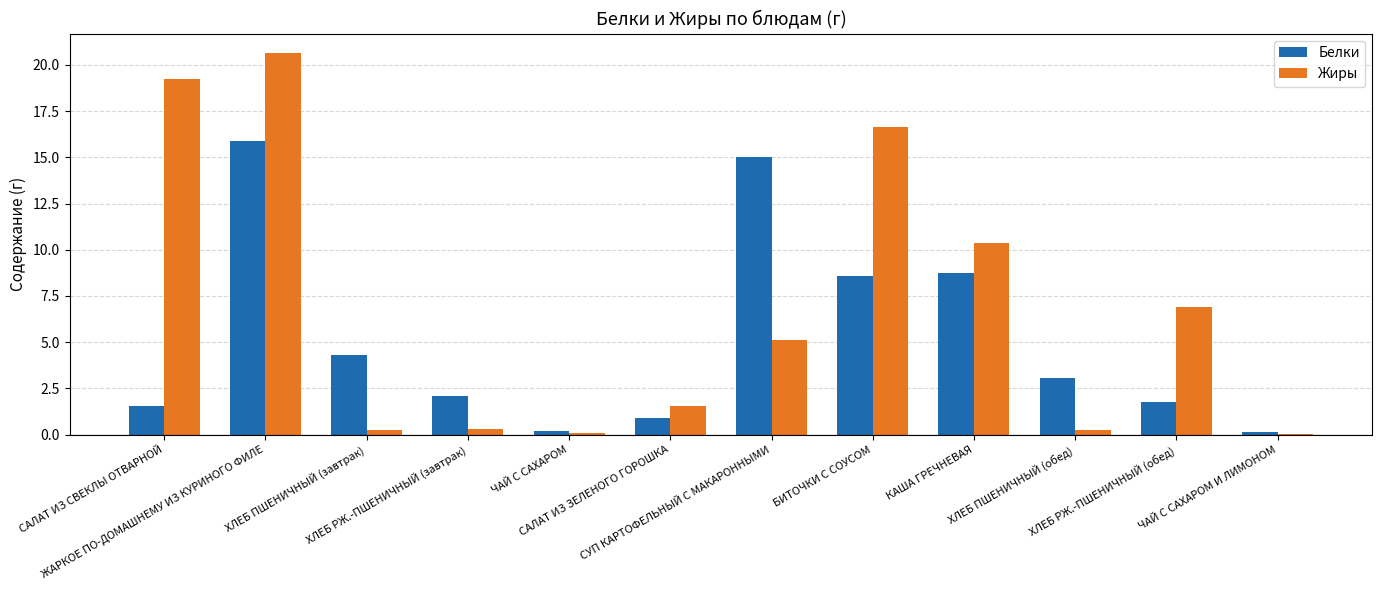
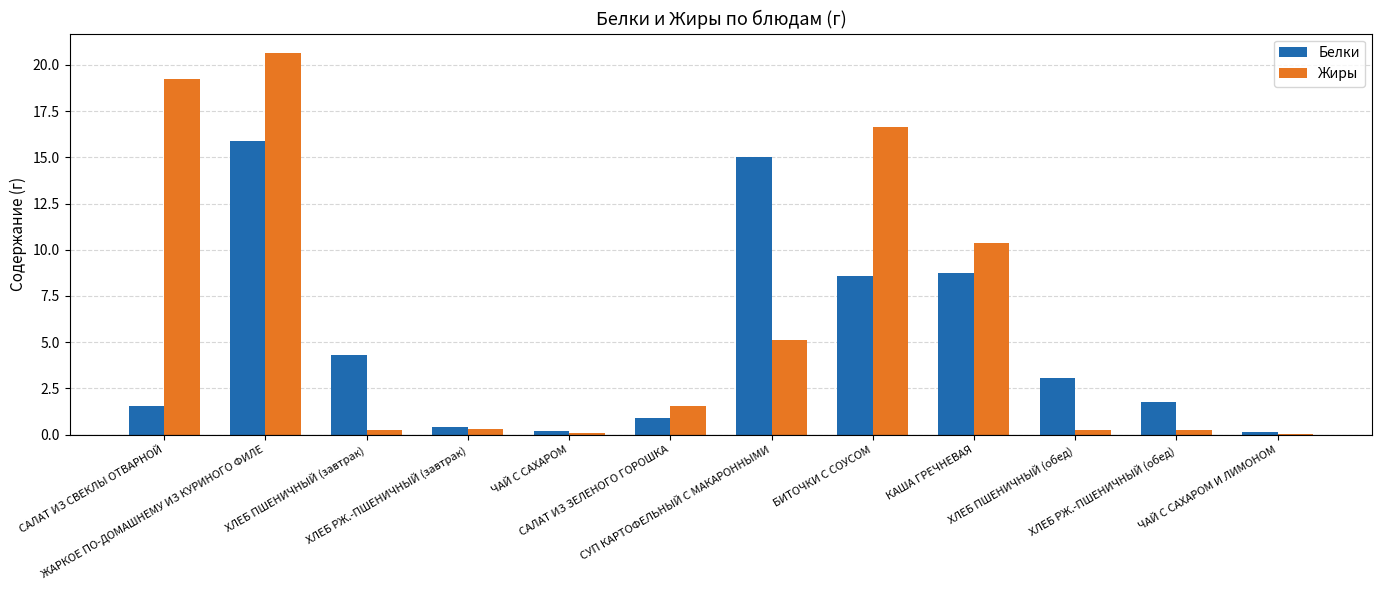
Белки, ХЛЕБ РЖ.-ПШЕНИЧНЫЙ (завтрак): 2.1 -> 0.4
Жиры, ХЛЕБ РЖ.-ПШЕНИЧНЫЙ (обед): 6.9 -> 0.2
